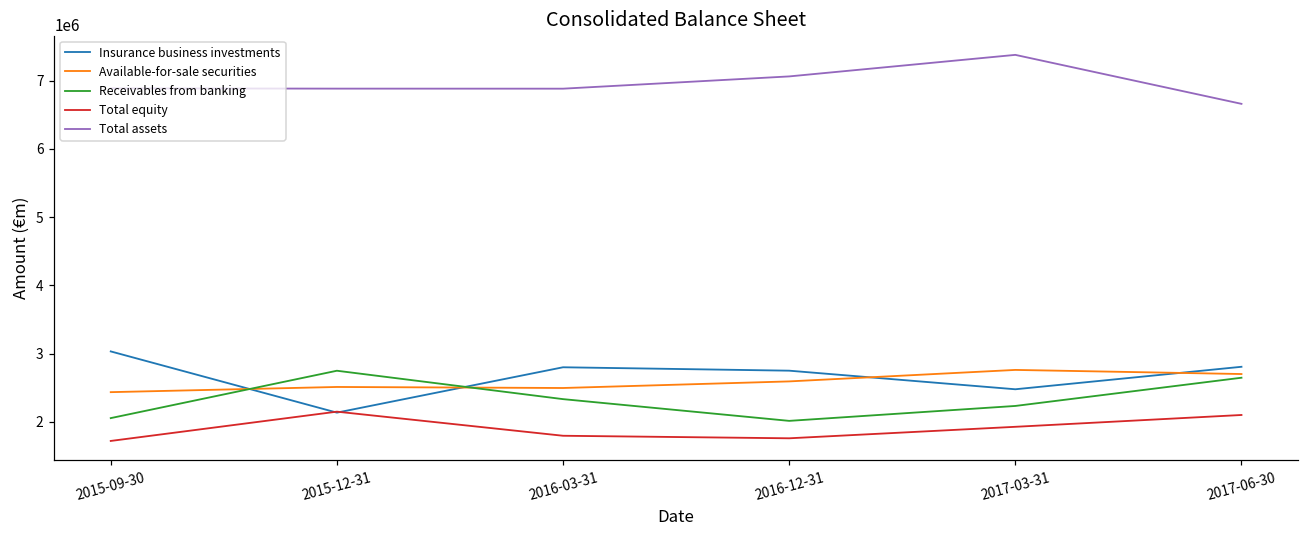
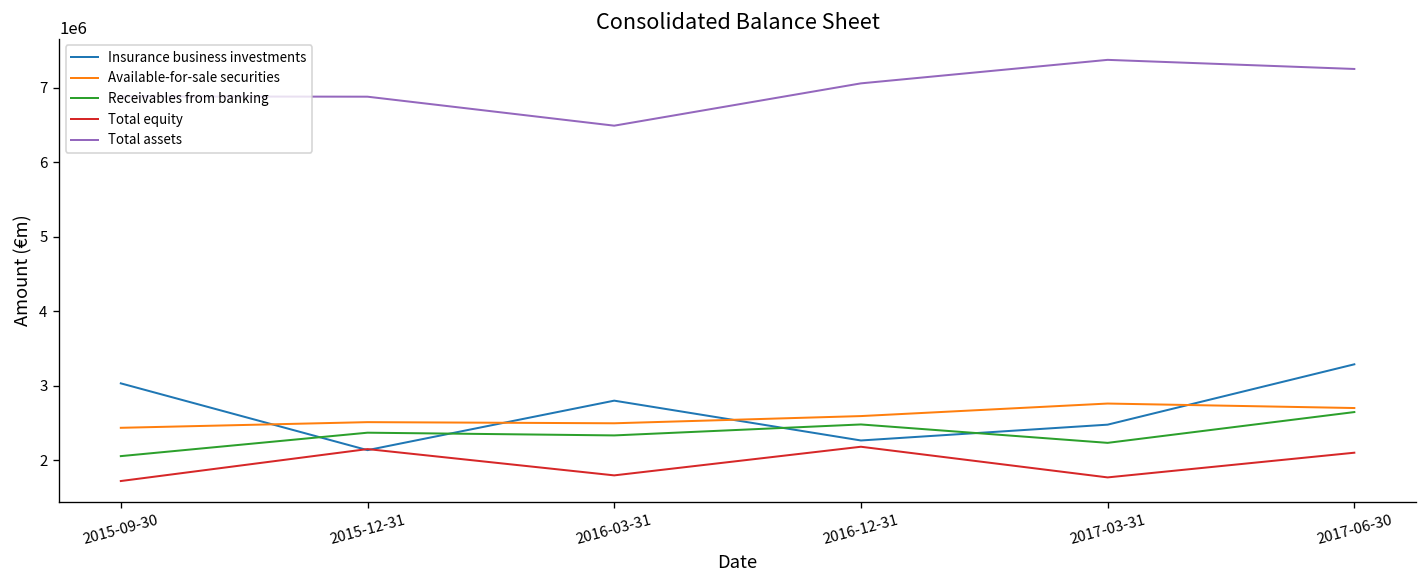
Receivables from banking, 2015-12-31: 2800000 -> 2400000
Total assets, 2016-03-31: 6900000 -> 6500000
Insurance business investments, 2016-12-31: 2800000 -> 2300000
Receivables from banking, 2016-12-31: 2000000 -> 2500000
Total equity, 2016-12-31: 1800000 -> 2200000
Total equity, 2017-03-31: 1900000 -> 1800000
Insurance business investments, 2017-06-30: 2800000 -> 3300000
Total assets, 2017-06-30: 6700000 -> 7300000
